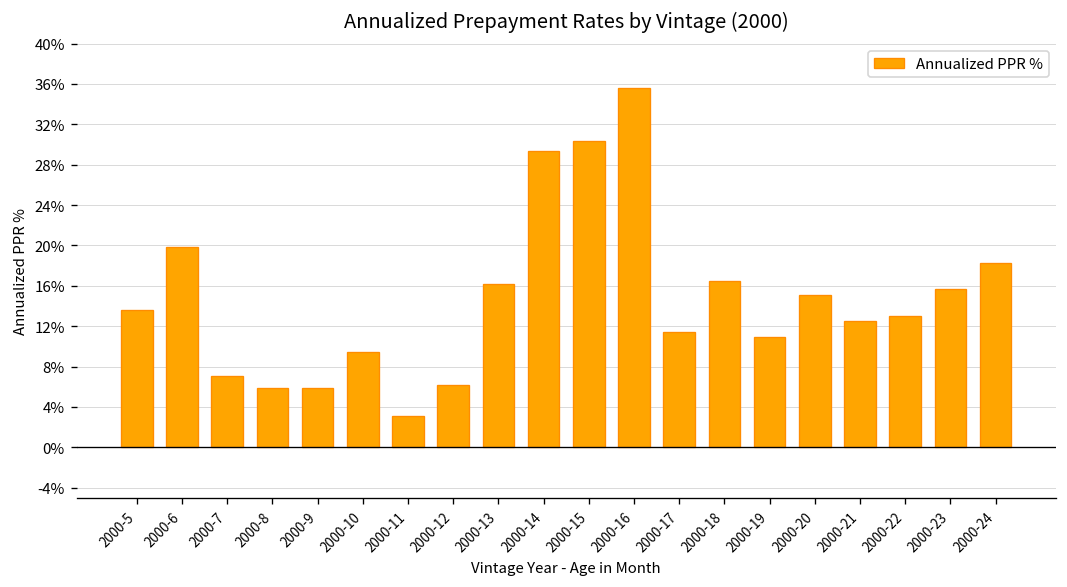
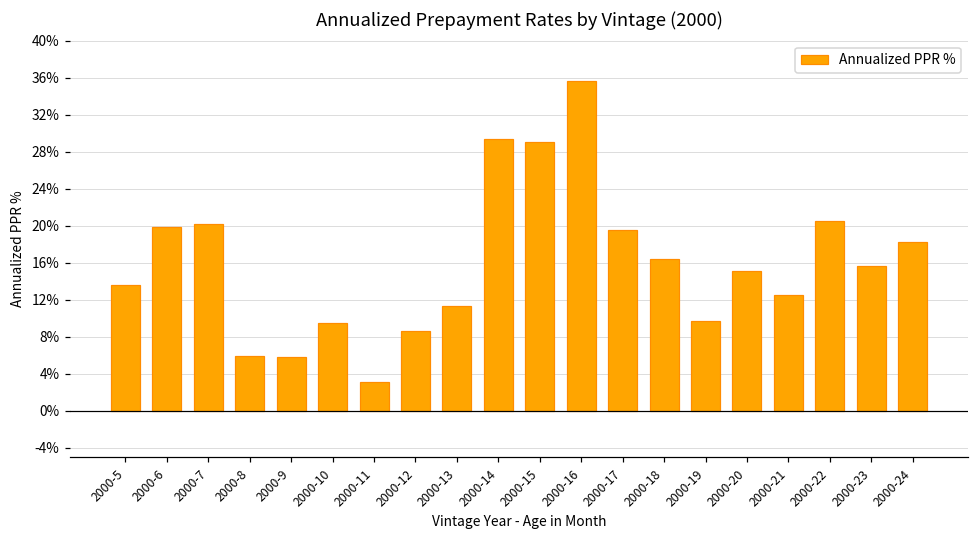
2000-7: 7% -> 20%
2000-12: 6% -> 9%
2000-13: 16% -> 11%
2000-15: 30% -> 29%
2000-17: 11% -> 20%
2000-19: 11% -> 10%
2000-22: 13% -> 21%
